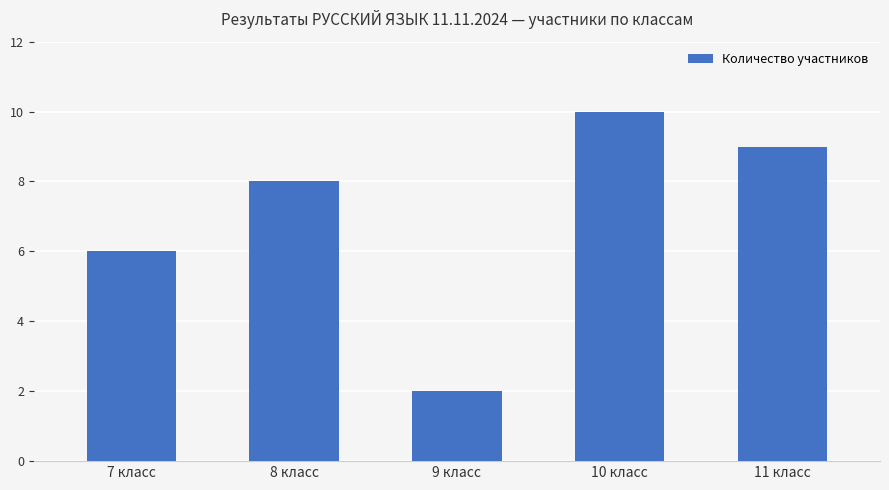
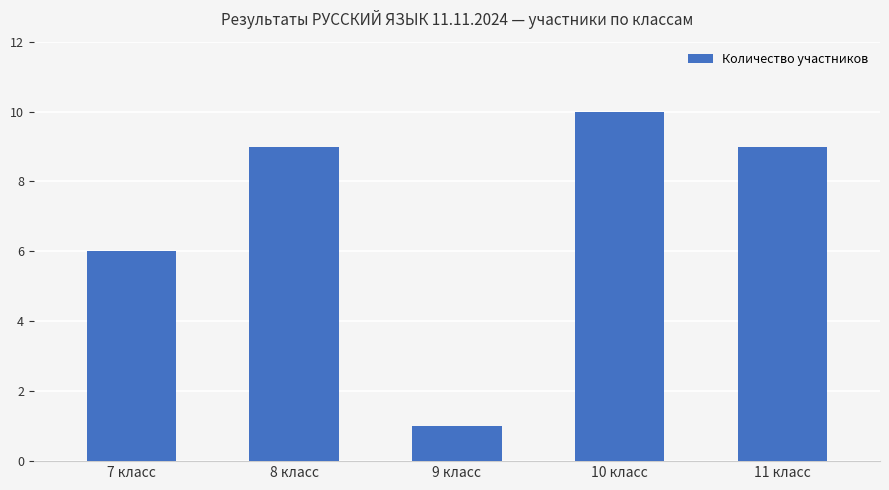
8 класс: 8 -> 9
9 класс: 2 -> 1
